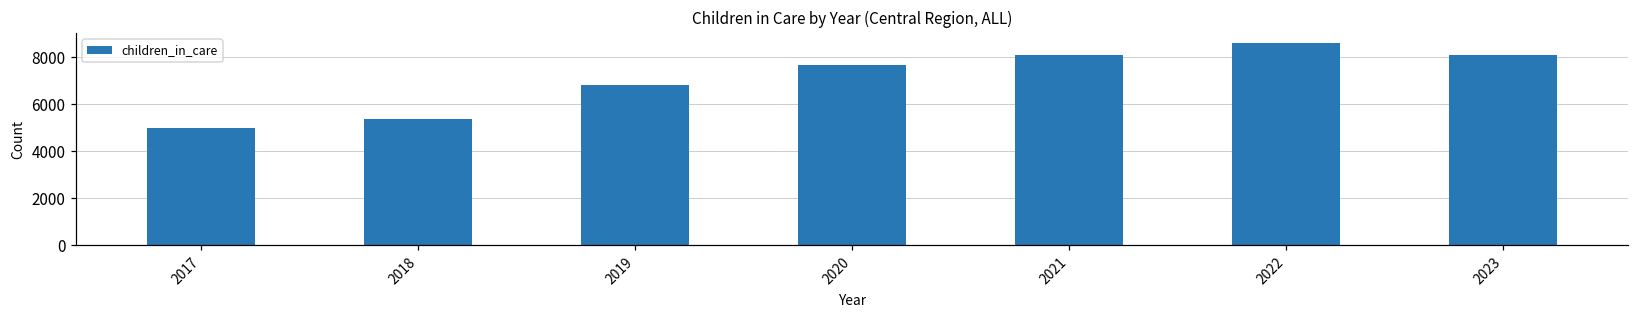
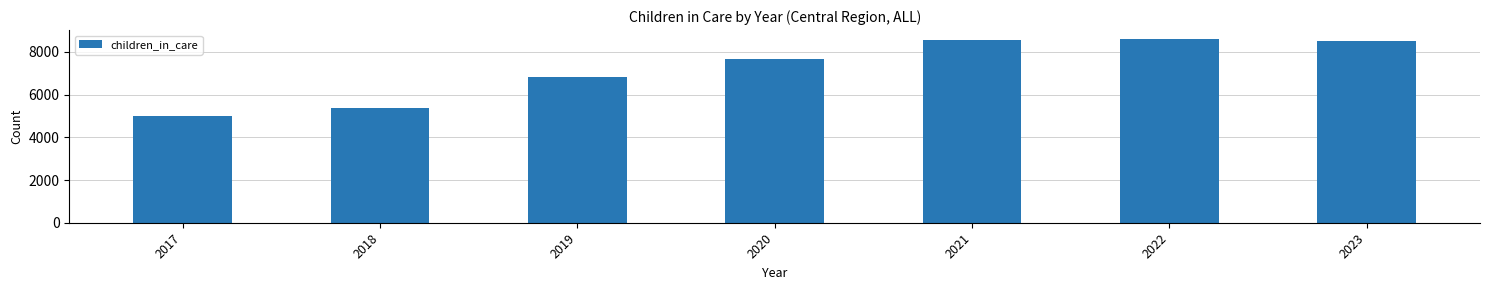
2021: 8100 -> 8500
2023: 8100 -> 8500
